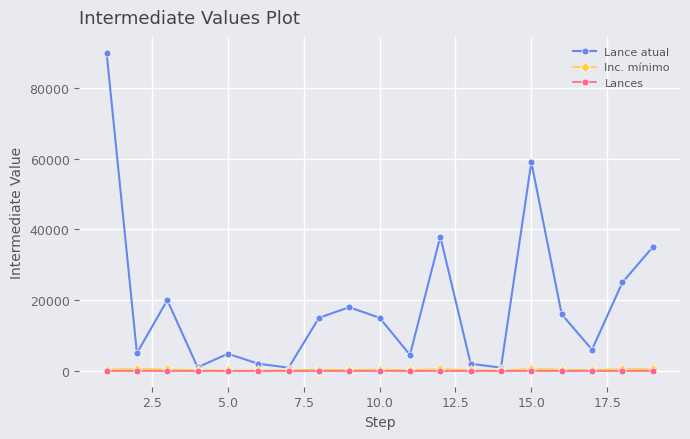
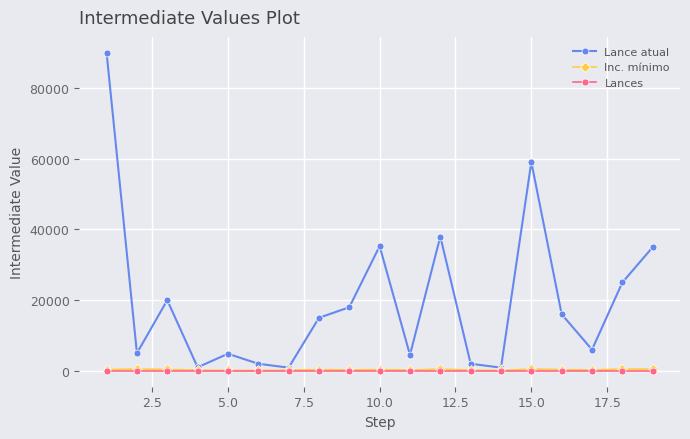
Lance atual, 10.0: 15000 -> 35000
